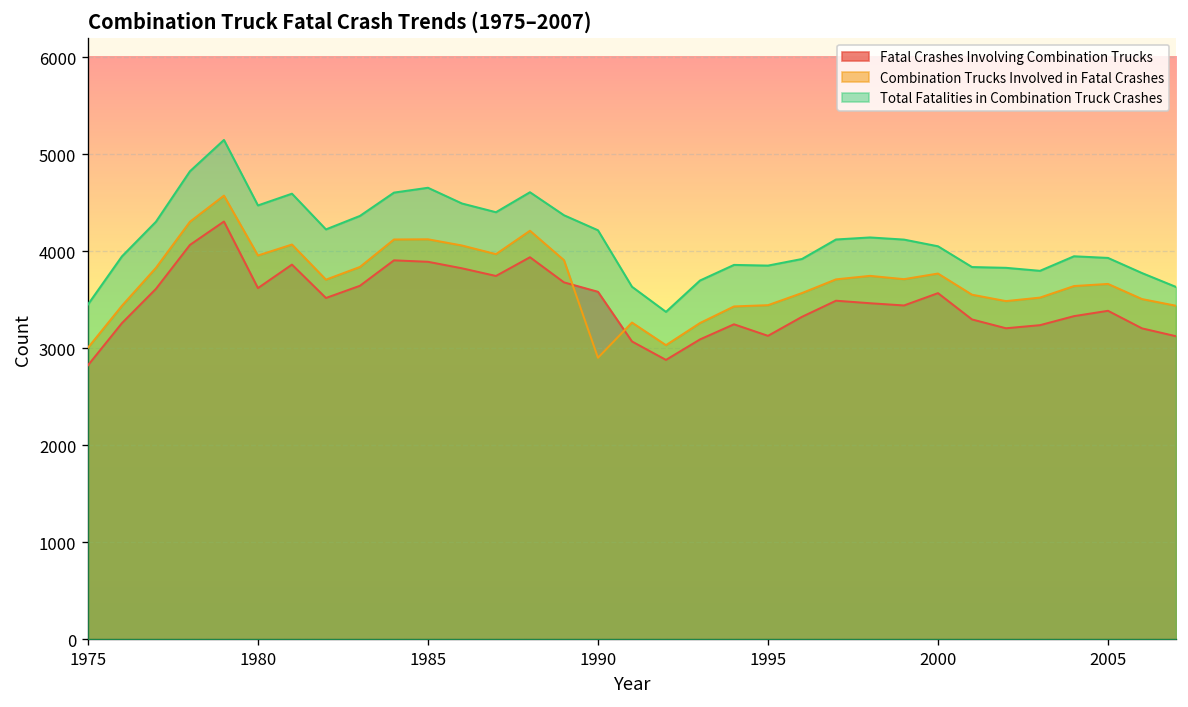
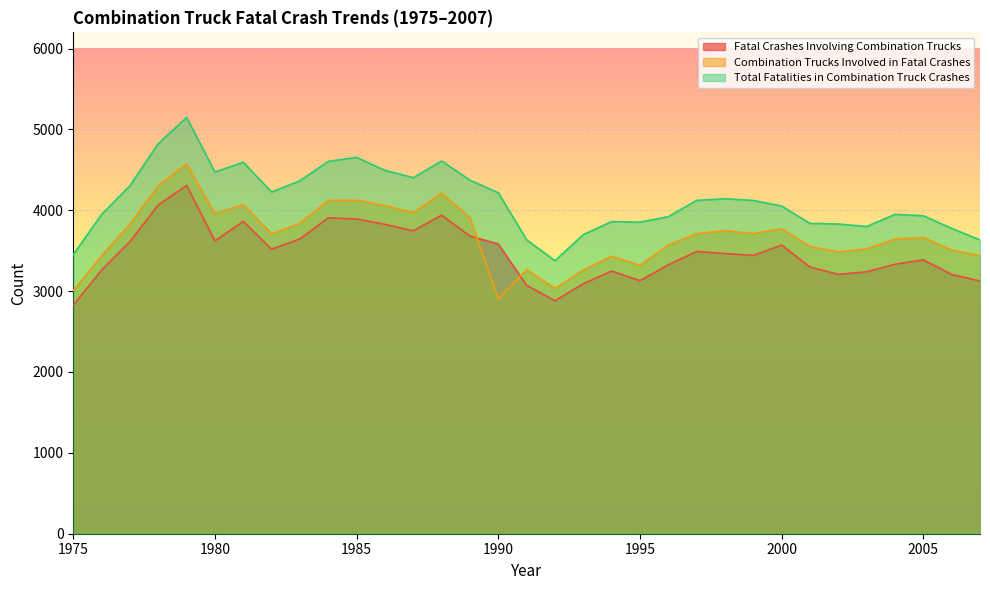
Combination Trucks Involved in Fatal Crashes, 1995: 3400 -> 3300
